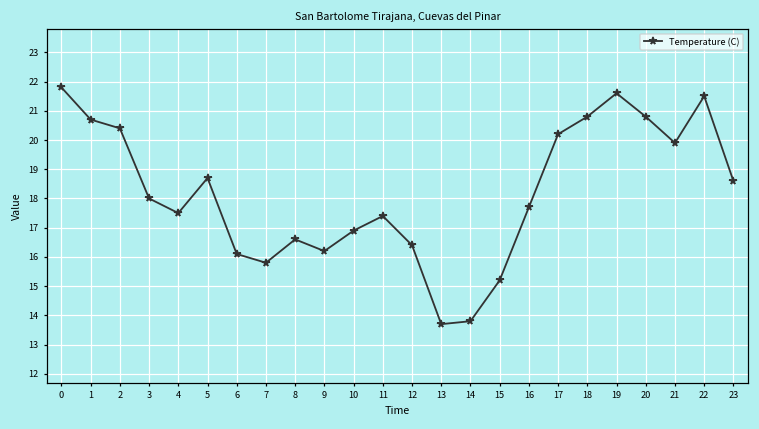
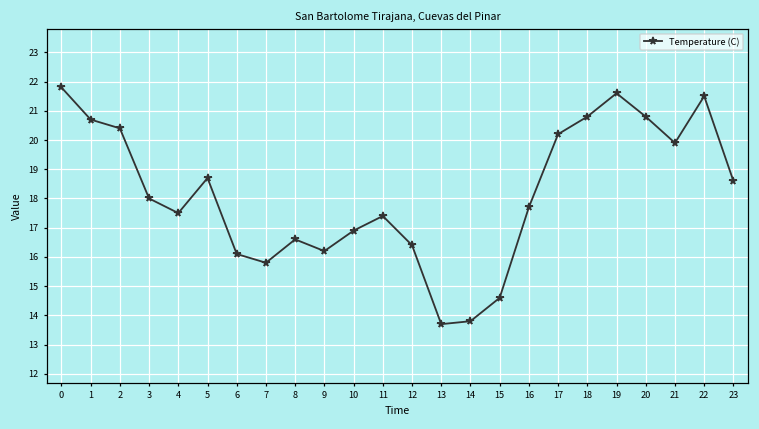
15: 15.2 -> 14.6
